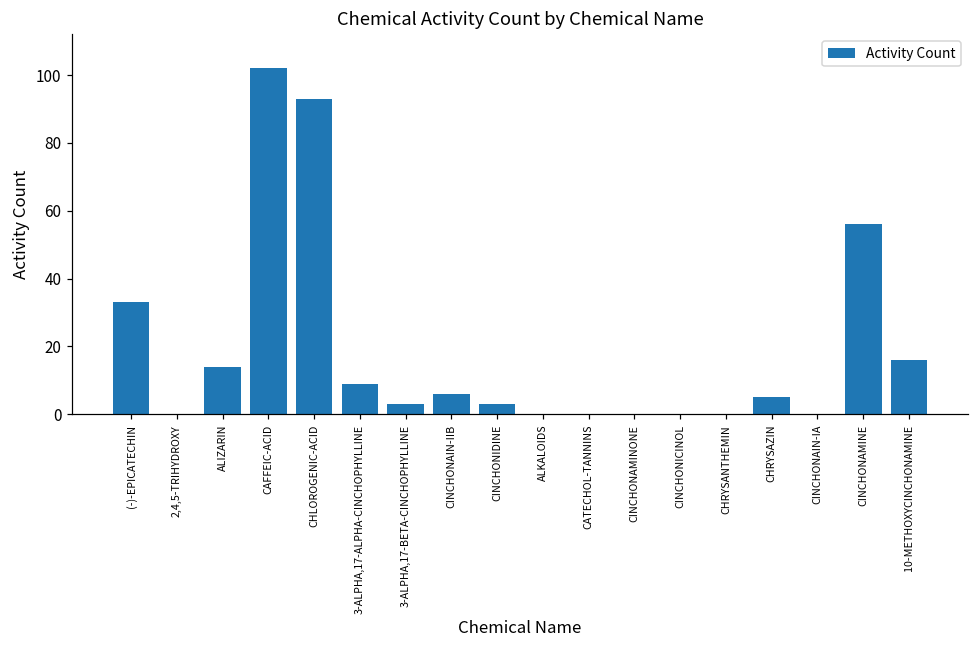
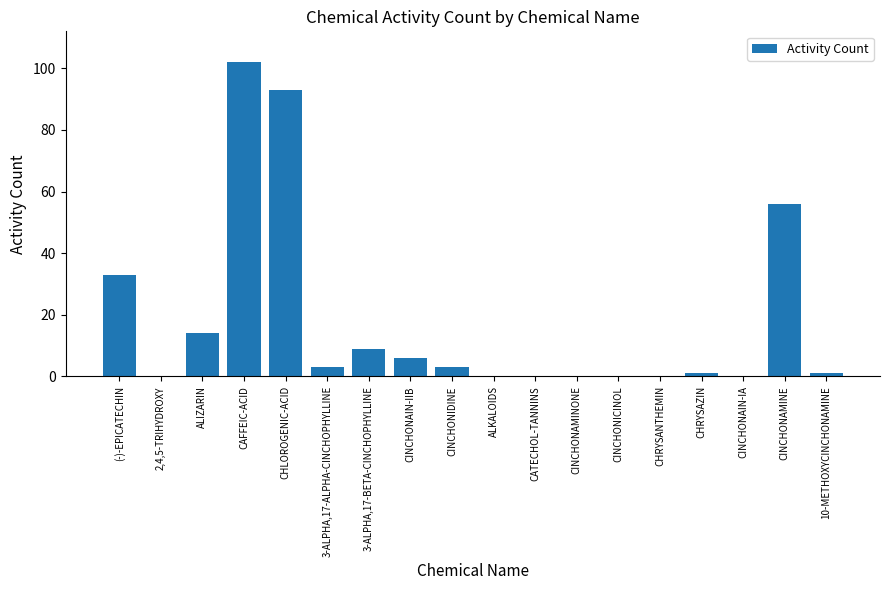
3-ALPHA,17-ALPHA-CINCHOPHYLLINE: 9 -> 3
3-ALPHA,17-BETA-CINCHOPHYLLINE: 3 -> 9
CHRYSAZIN: 5 -> 1
10-METHOXYCINCHONAMINE: 16 -> 1
